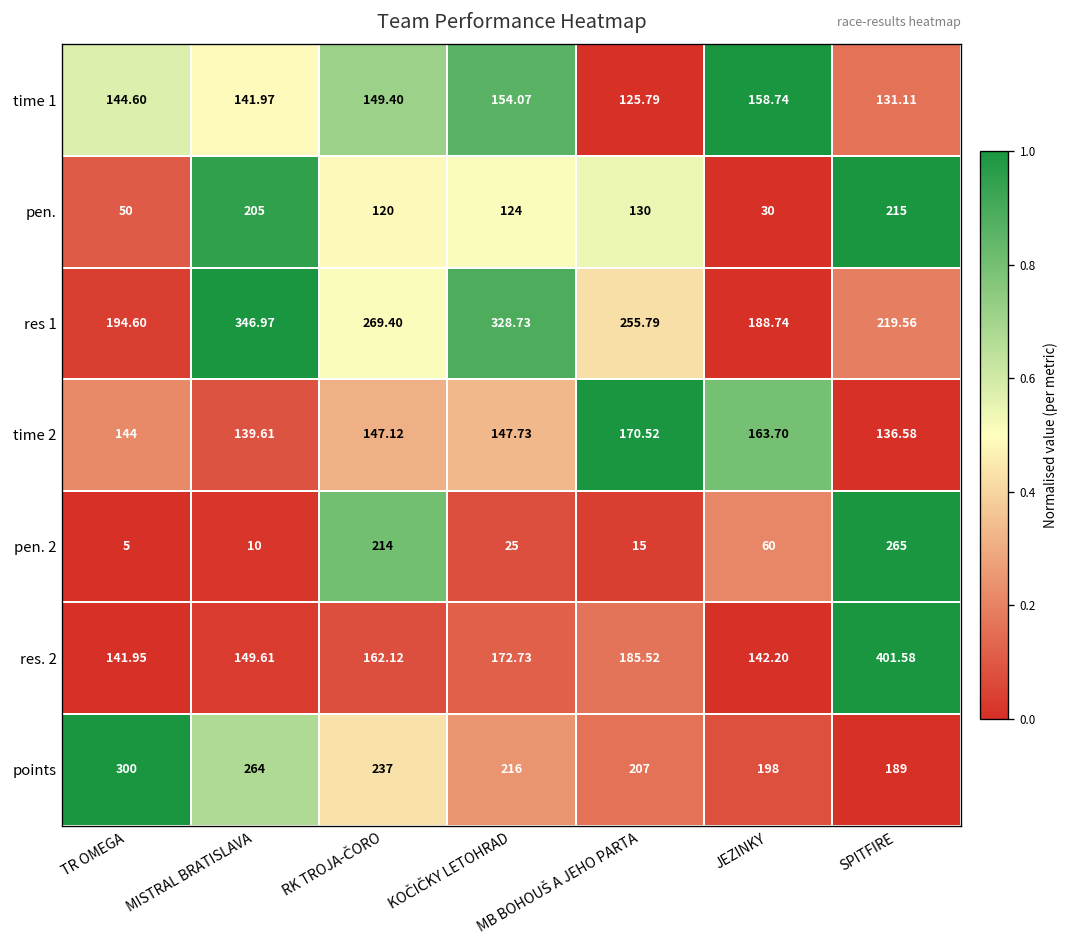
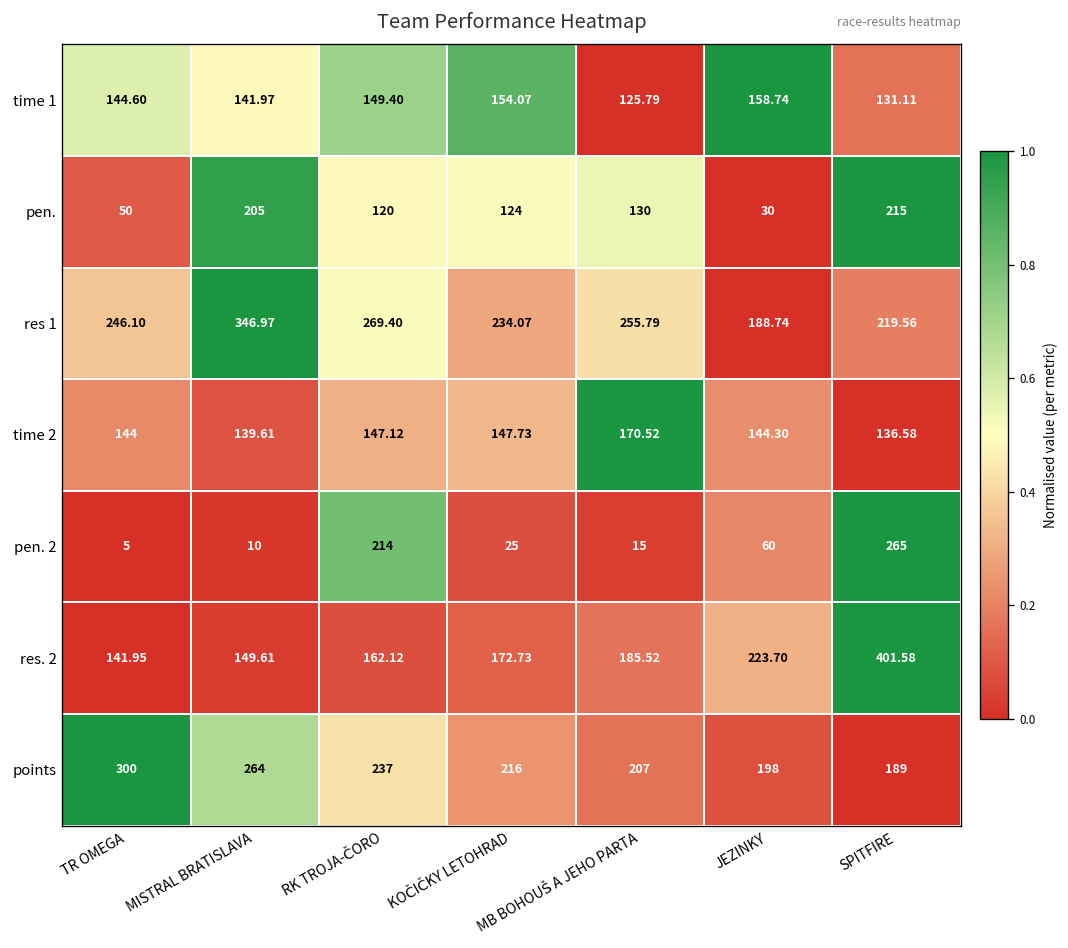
res 1, TR OMEGA: 194.60 -> 246.10
res 1, KOČIČKY LETOHRAD: 328.73 -> 234.07
time 2, JEZINKY: 163.70 -> 144.30
res. 2, JEZINKY: 142.20 -> 223.70
